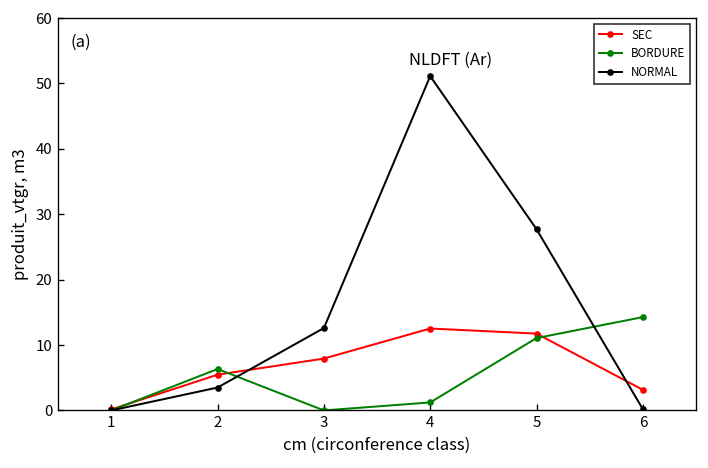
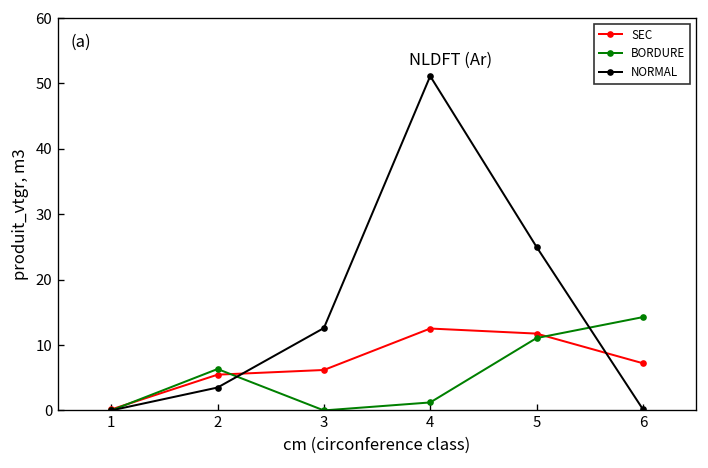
SEC, 3: 8 -> 6
NORMAL, 5: 28 -> 25
SEC, 6: 3 -> 7
